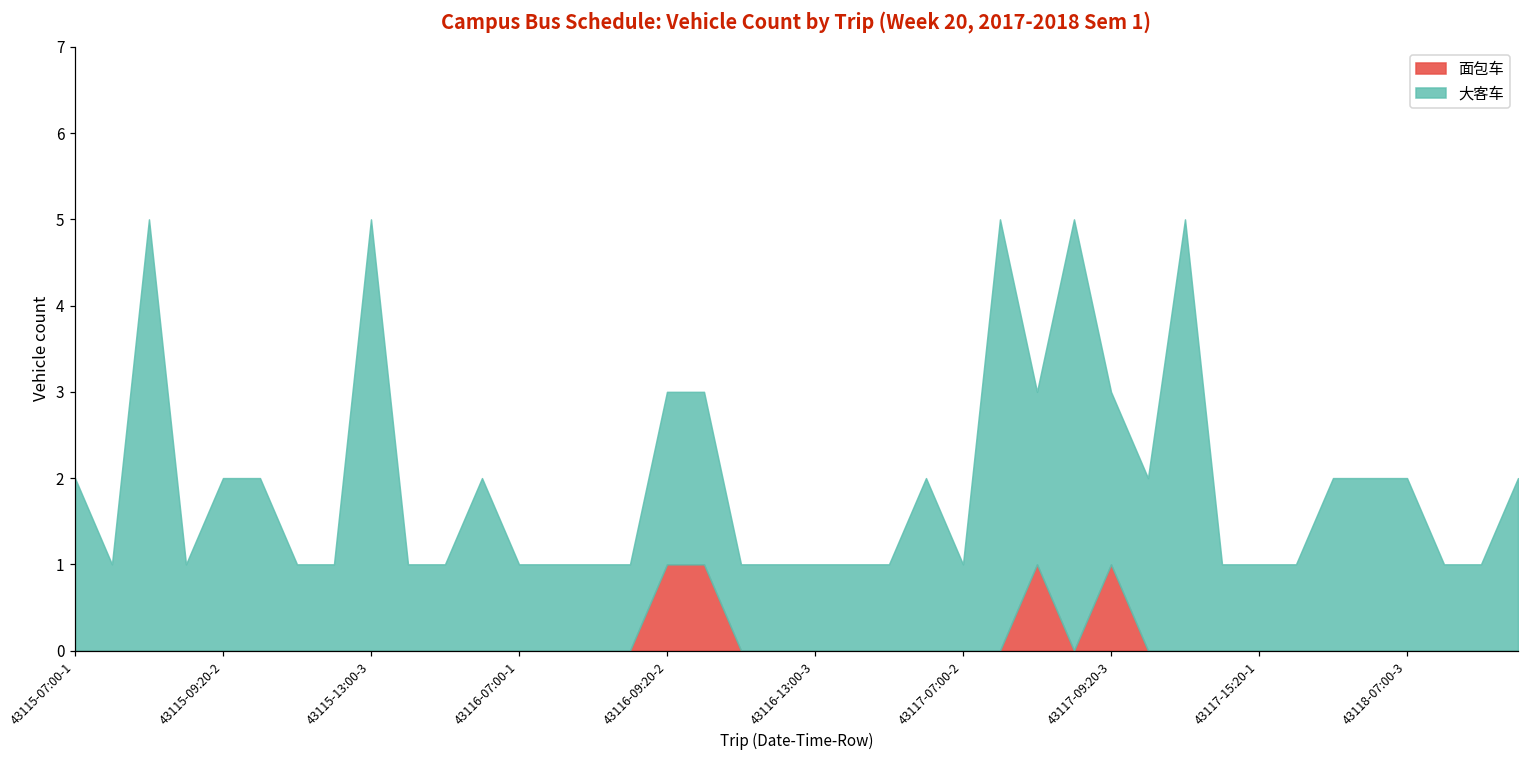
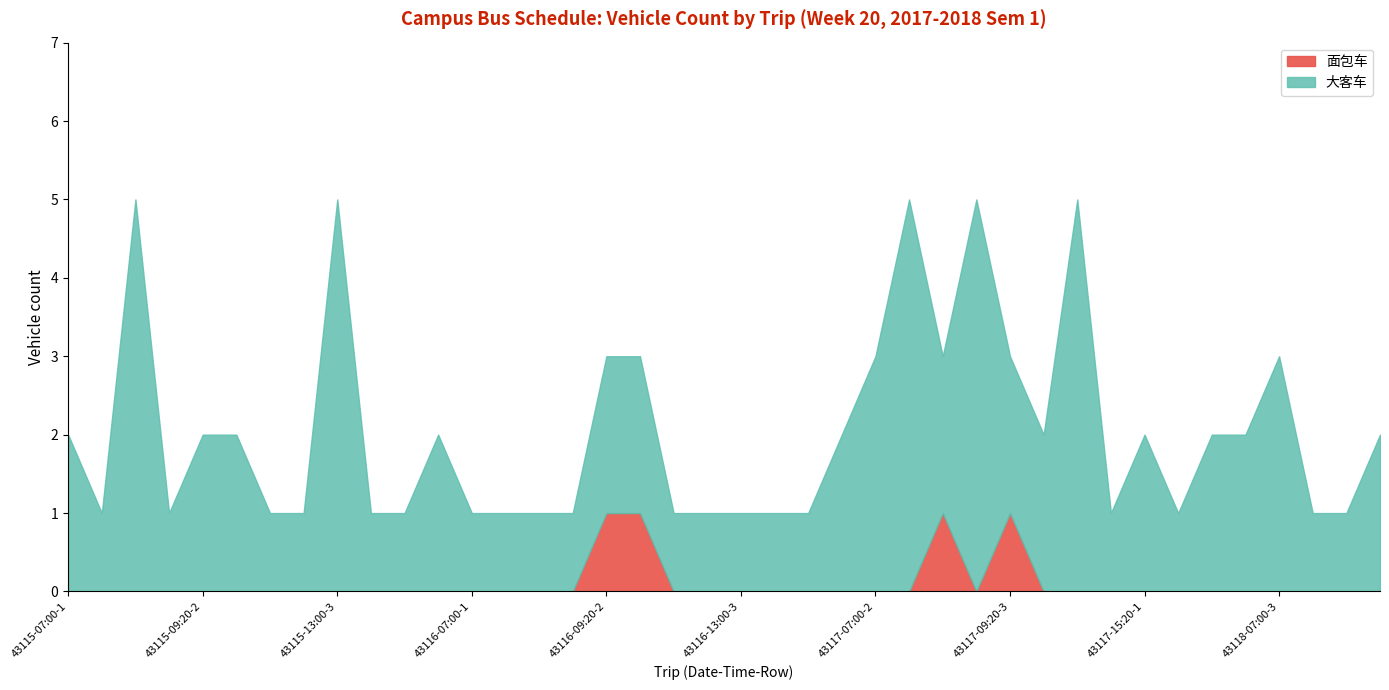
大客车, 43117-07:00-2: 1 -> 3
大客车, 43117-15:20-1: 1 -> 2
大客车, 43118-07:00-3: 2 -> 3
